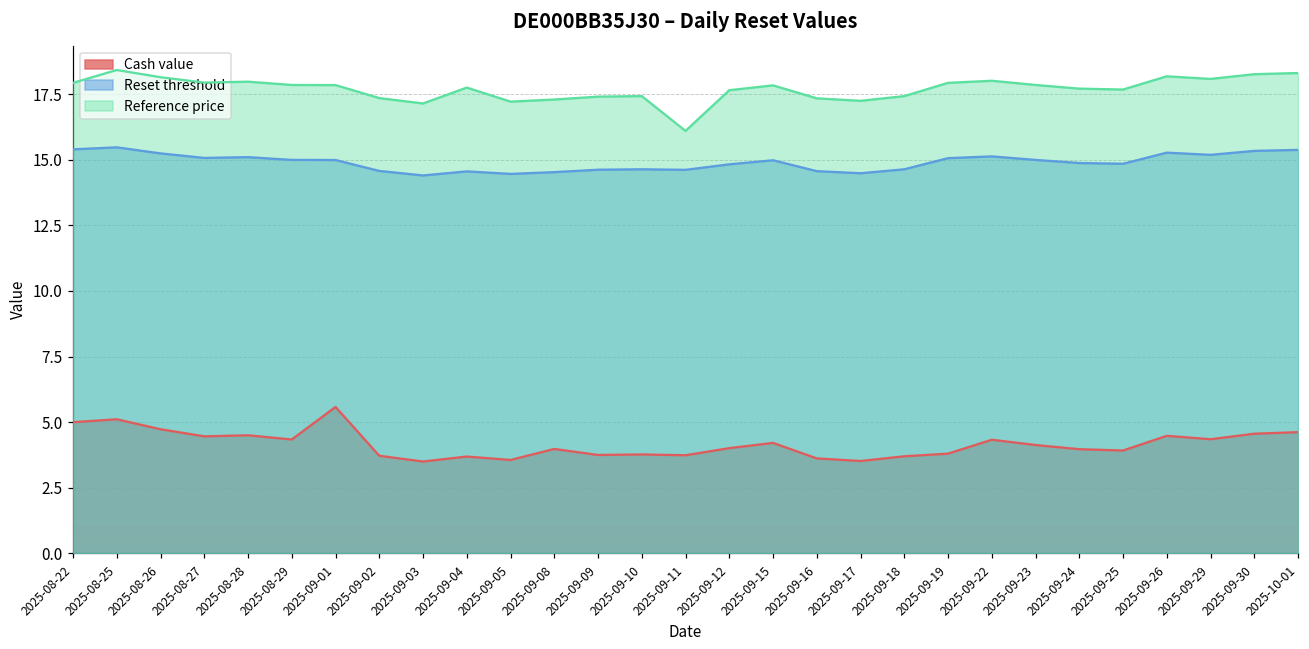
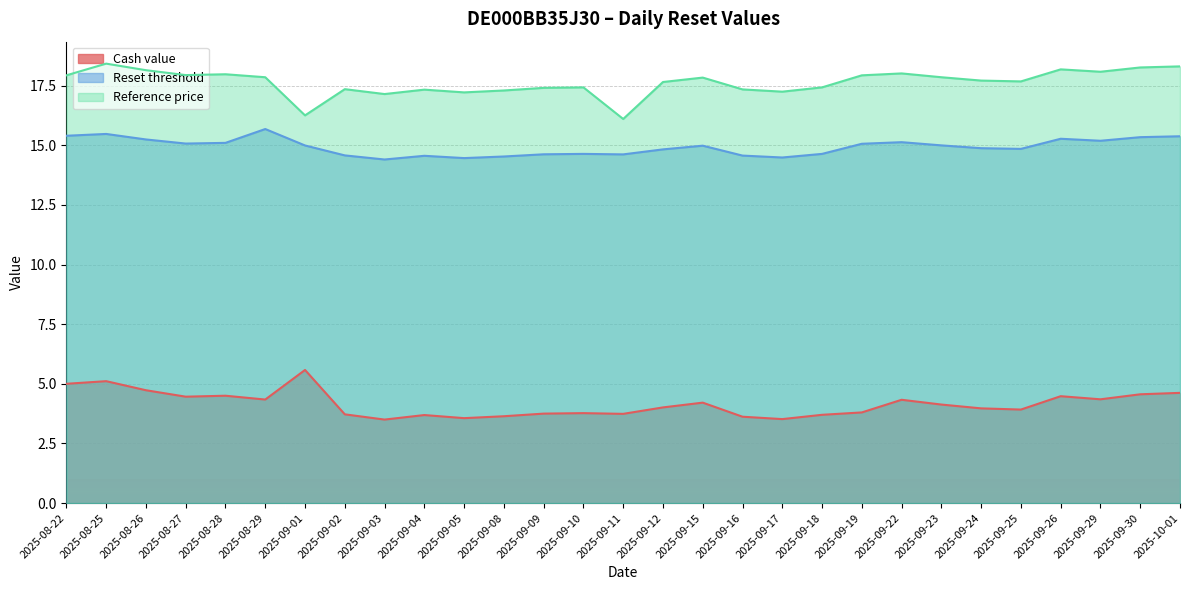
Reset threshold, 2025-08-29: 15.0 -> 15.7
Reference price, 2025-09-01: 17.8 -> 16.3
Reference price, 2025-09-04: 17.8 -> 17.3
Cash value, 2025-09-08: 4.0 -> 3.6
